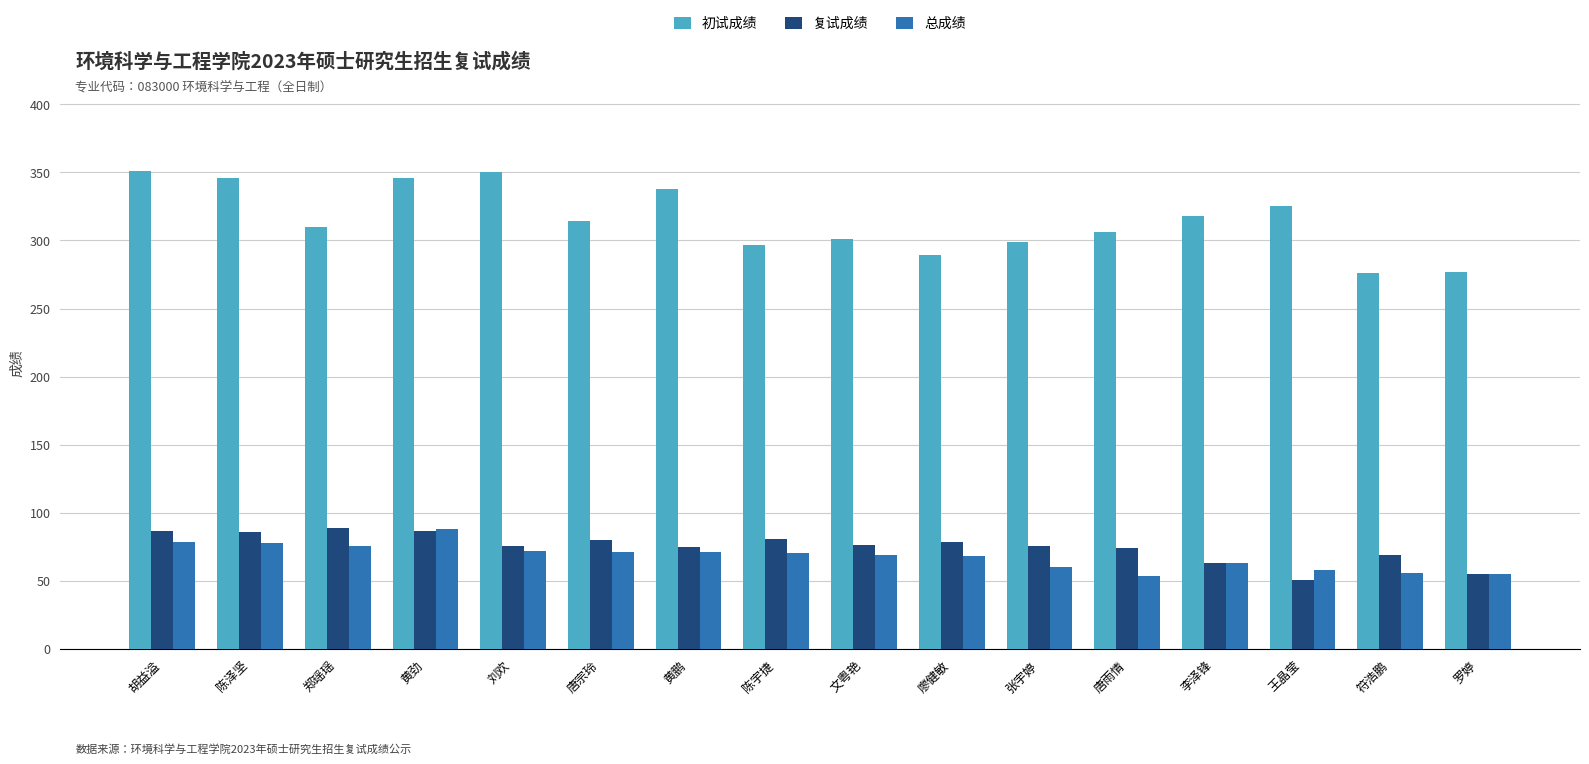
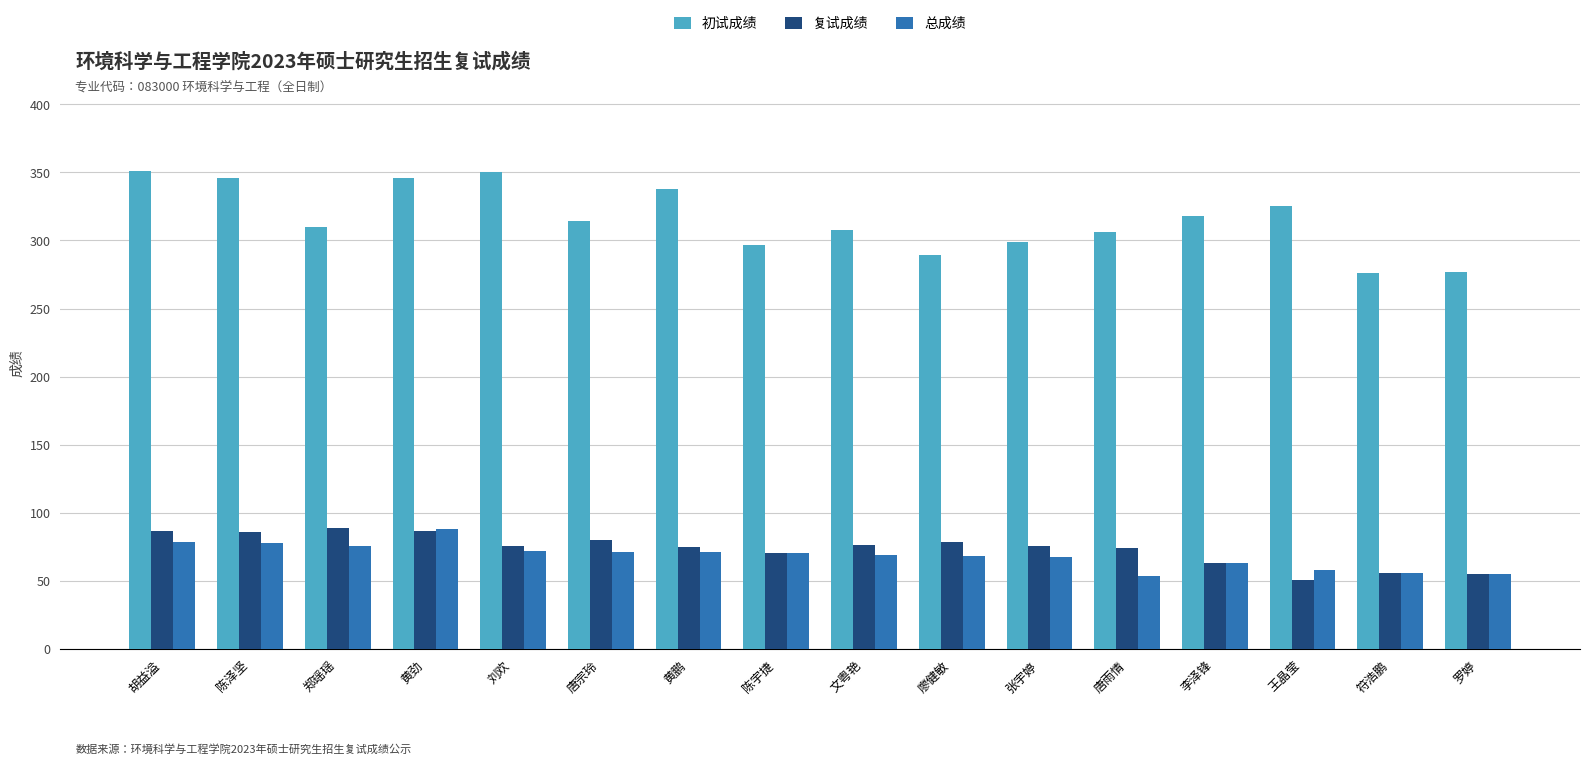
复试成绩, 陈宇捷: 81 -> 71
初试成绩, 文粤艳: 301 -> 308
总成绩, 张宇婷: 61 -> 68
复试成绩, 符浩鹏: 69 -> 56
